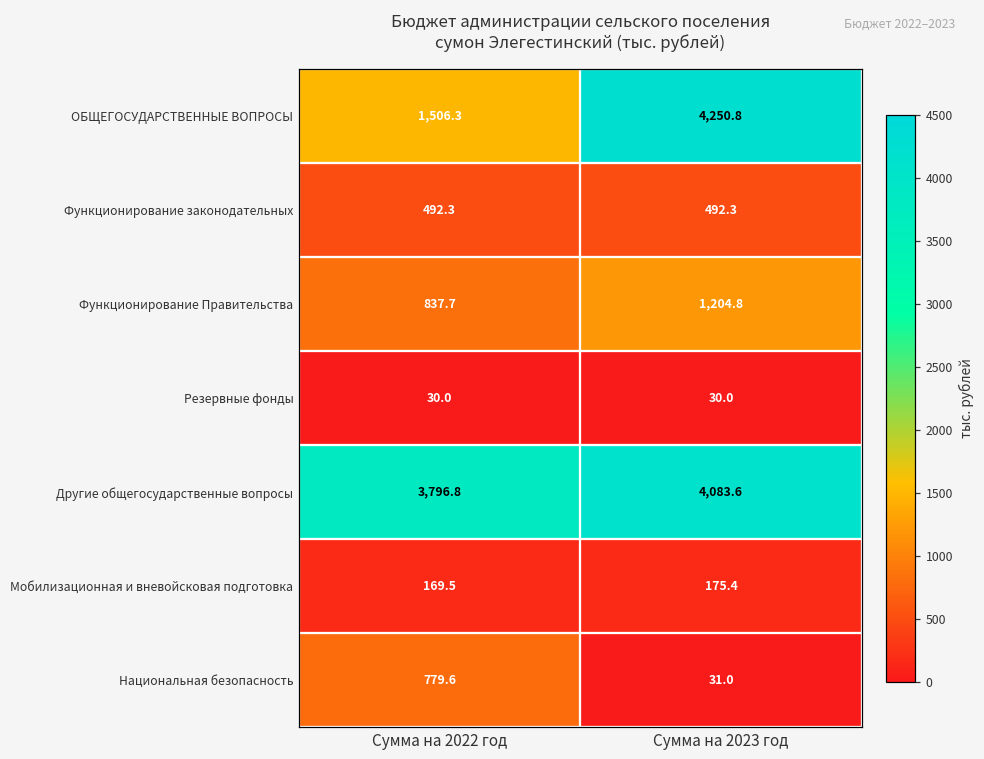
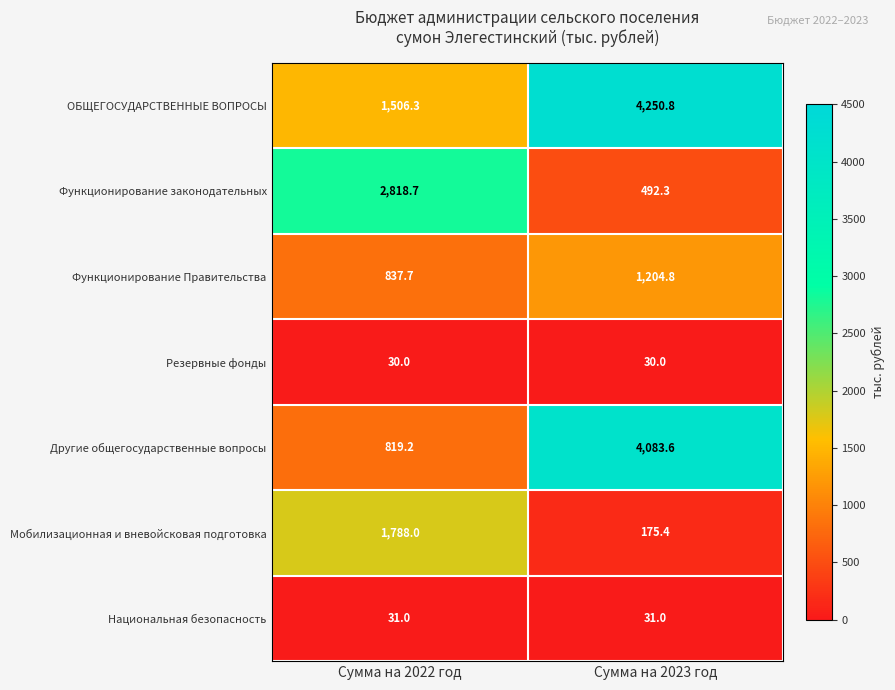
Функционирование законодательных, Сумма на 2022 год: 492.3 -> 2,818.7
Другие общегосударственные вопросы, Сумма на 2022 год: 3,796.8 -> 819.2
Мобилизационная и вневойсковая подготовка, Сумма на 2022 год: 169.5 -> 1,788.0
Национальная безопасность, Сумма на 2022 год: 779.6 -> 31.0
